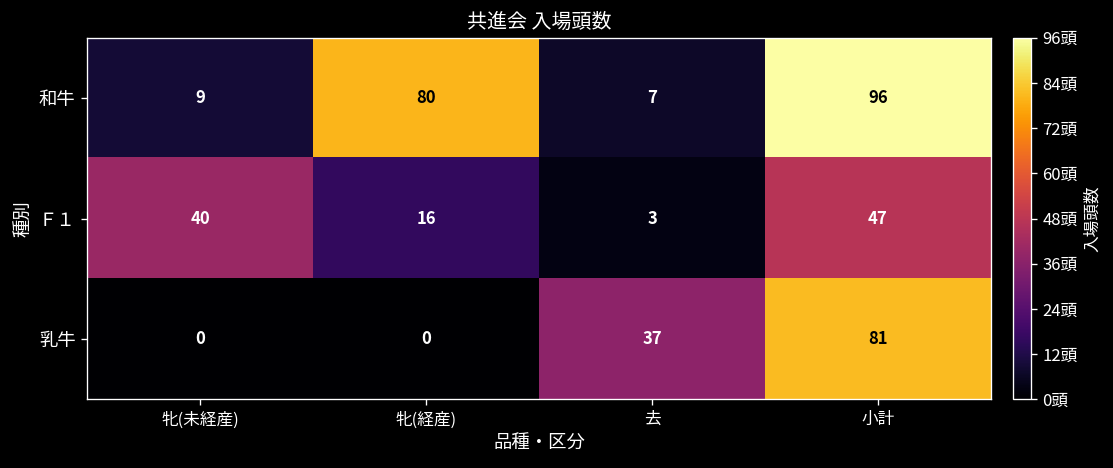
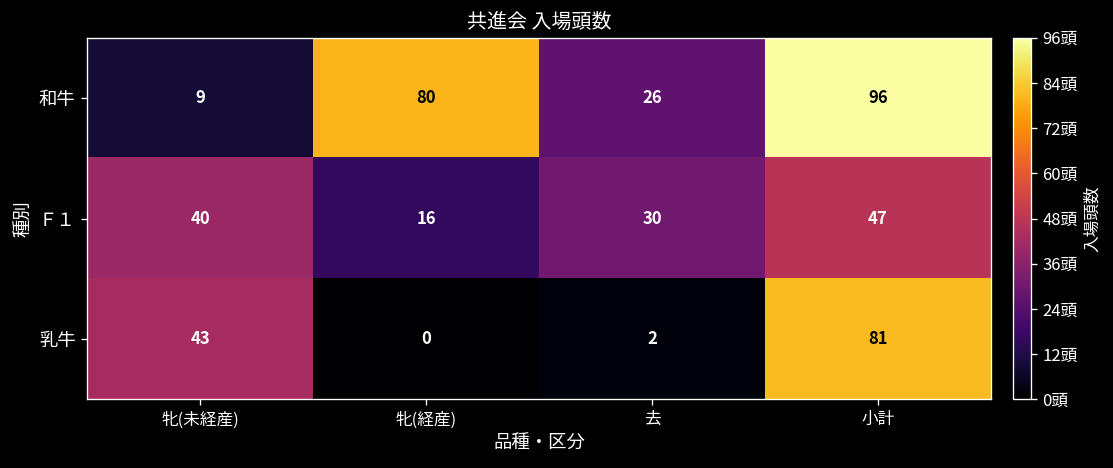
和牛, 去: 7 -> 26
Ｆ１, 去: 3 -> 30
乳牛, 牝(未経産): 0 -> 43
乳牛, 去: 37 -> 2
